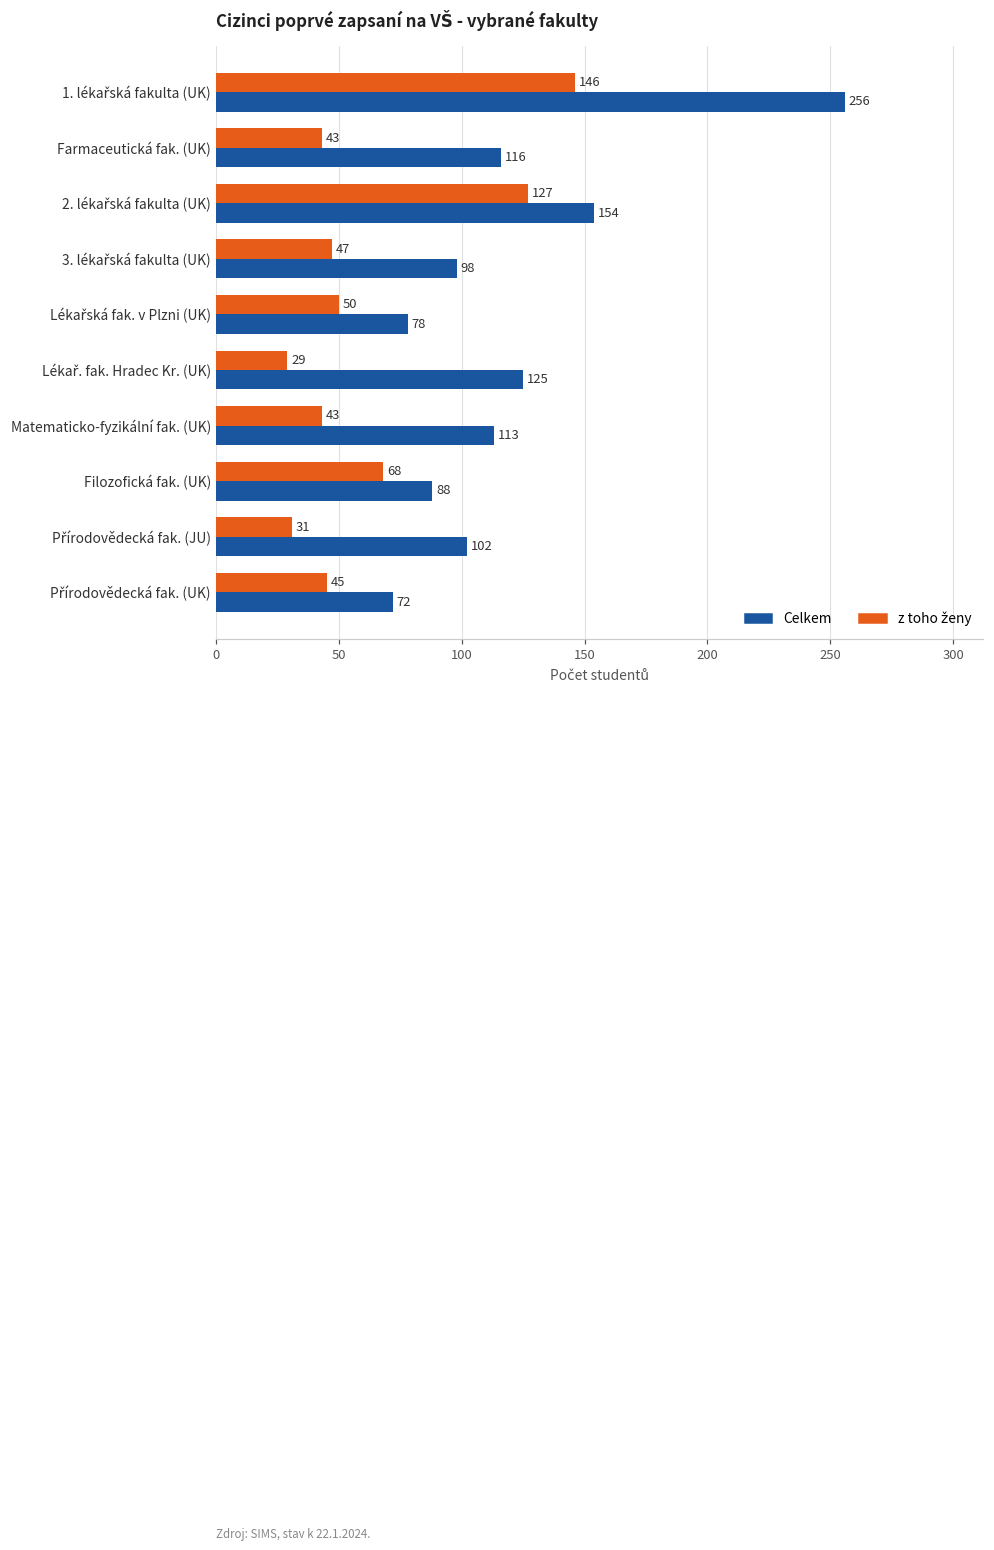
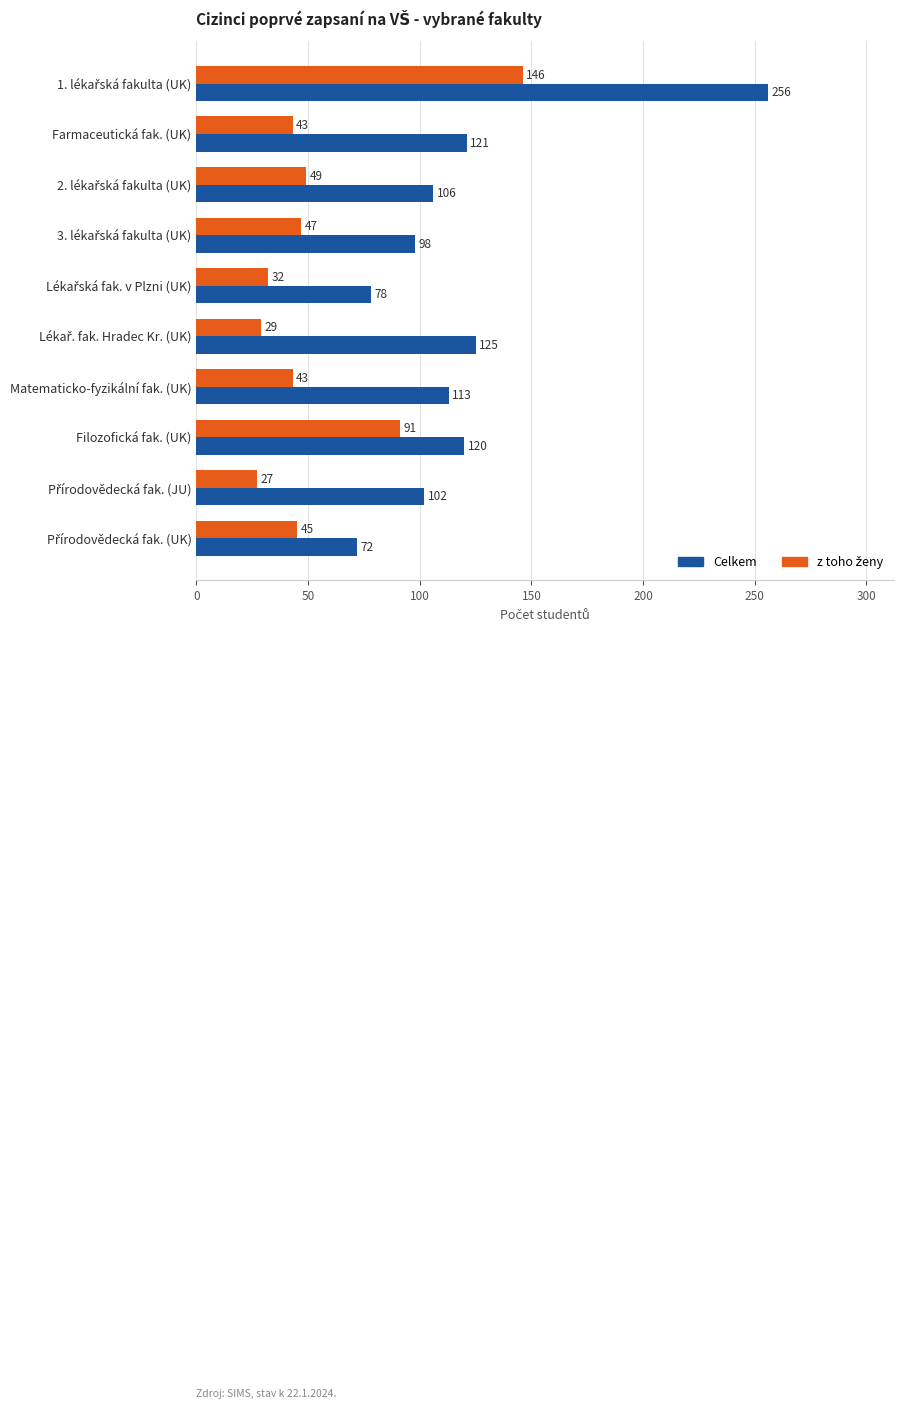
Celkem, Farmaceutická fak. (UK): 116 -> 121
z toho ženy, 2. lékařská fakulta (UK): 127 -> 49
Celkem, 2. lékařská fakulta (UK): 154 -> 106
z toho ženy, Lékařská fak. v Plzni (UK): 50 -> 32
z toho ženy, Filozofická fak. (UK): 68 -> 91
Celkem, Filozofická fak. (UK): 88 -> 120
z toho ženy, Přírodovědecká fak. (JU): 31 -> 27
